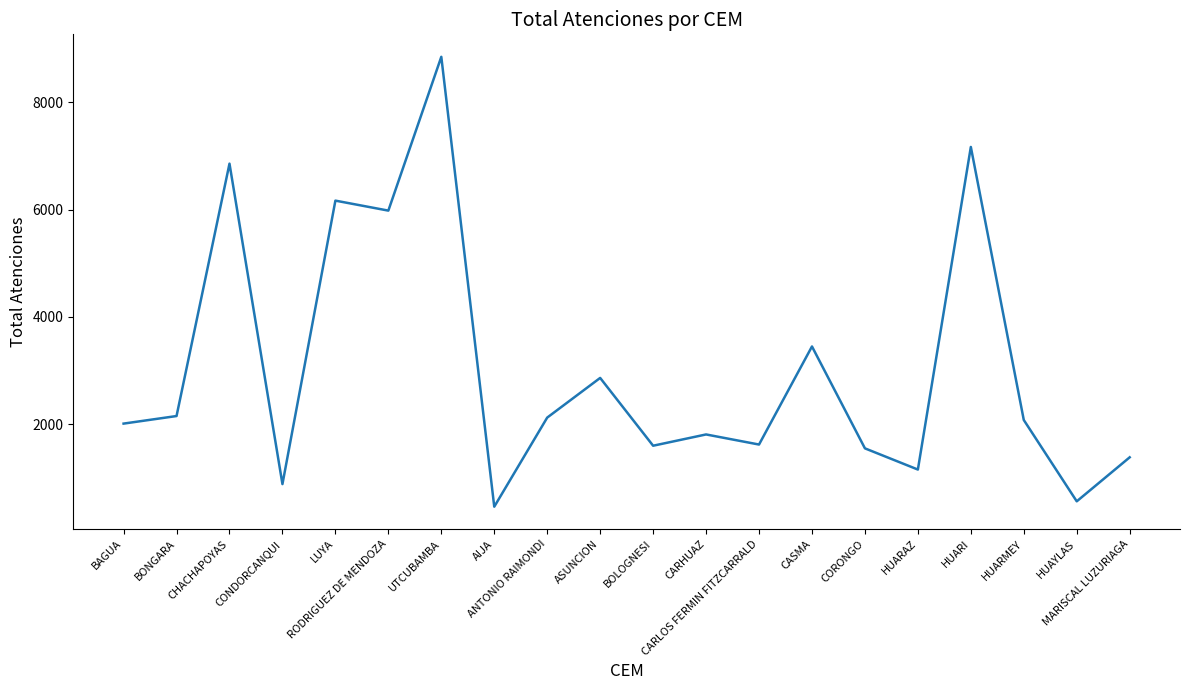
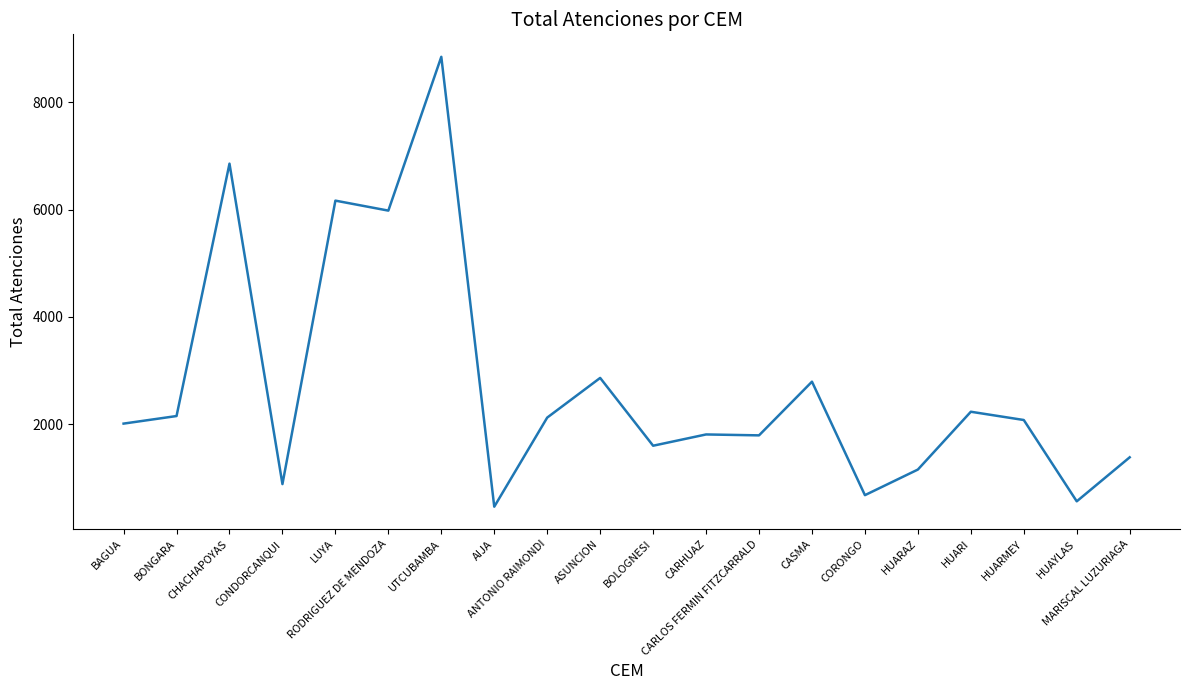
CARLOS FERMIN FITZCARRALD: 1600 -> 1800
CASMA: 3500 -> 2800
CORONGO: 1600 -> 700
HUARI: 7200 -> 2200
